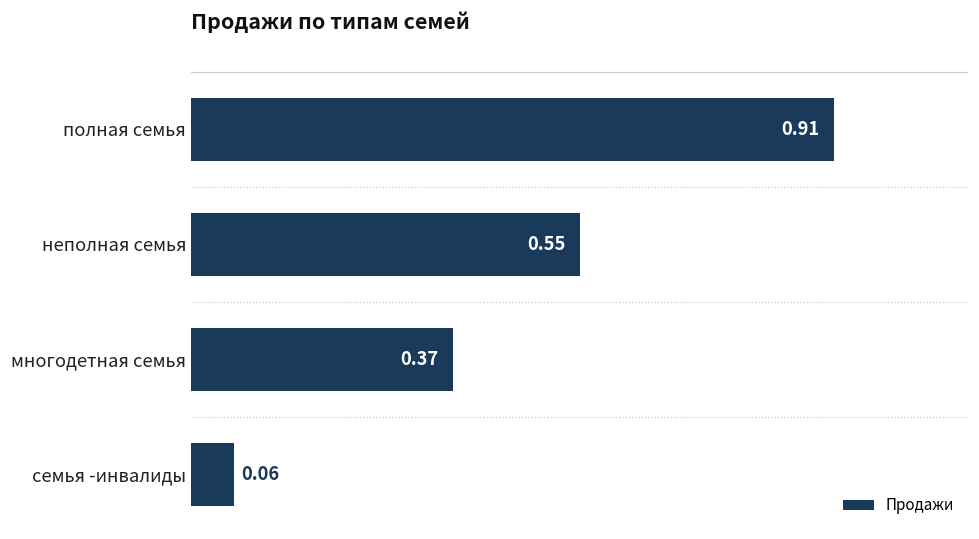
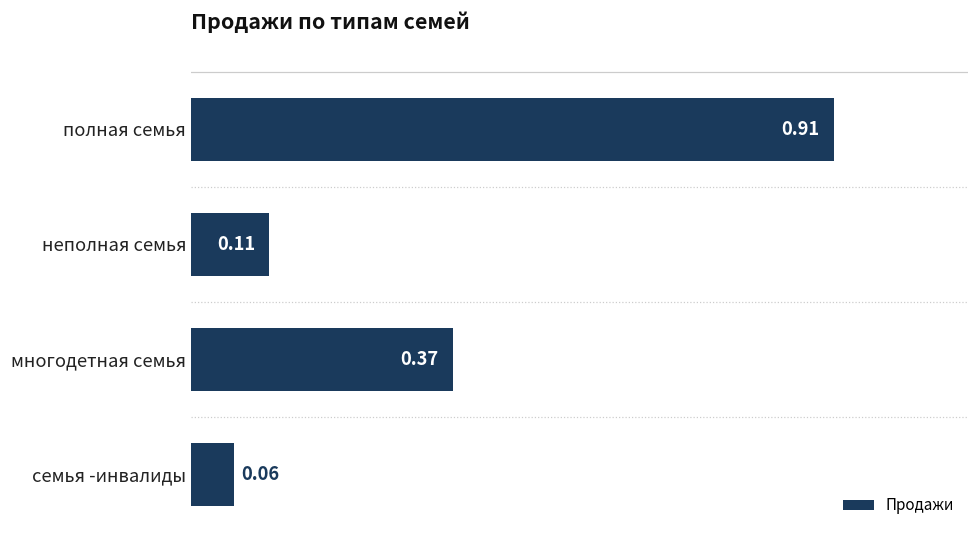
неполная семья: 0.55 -> 0.11
